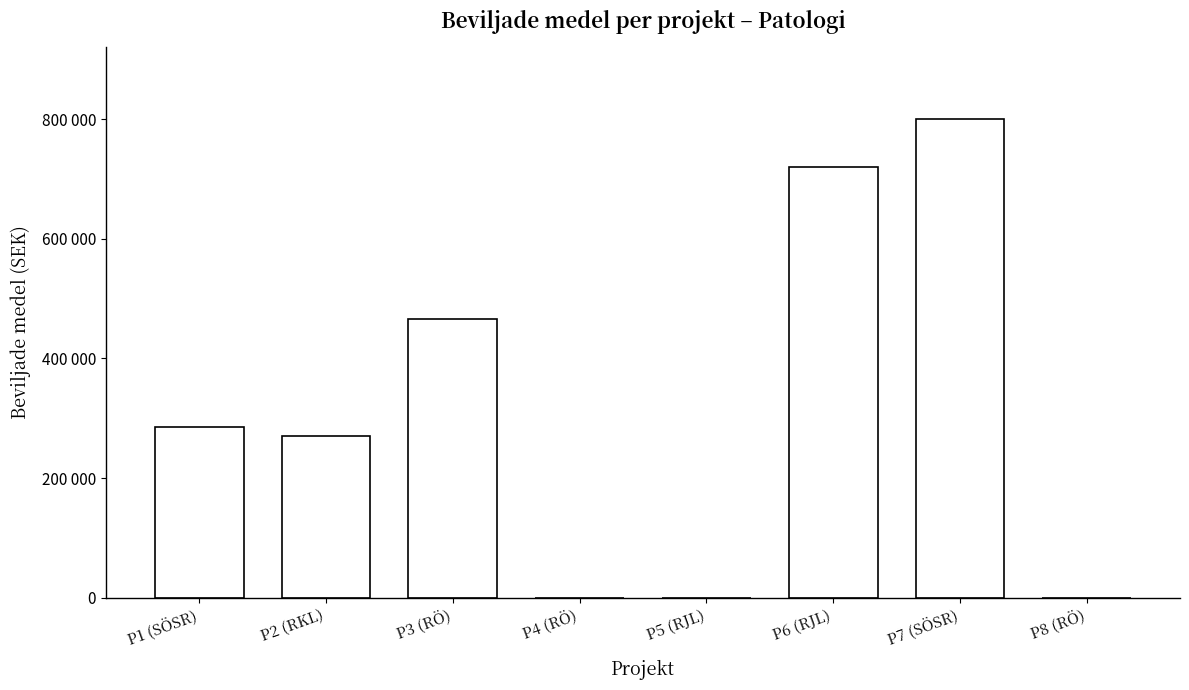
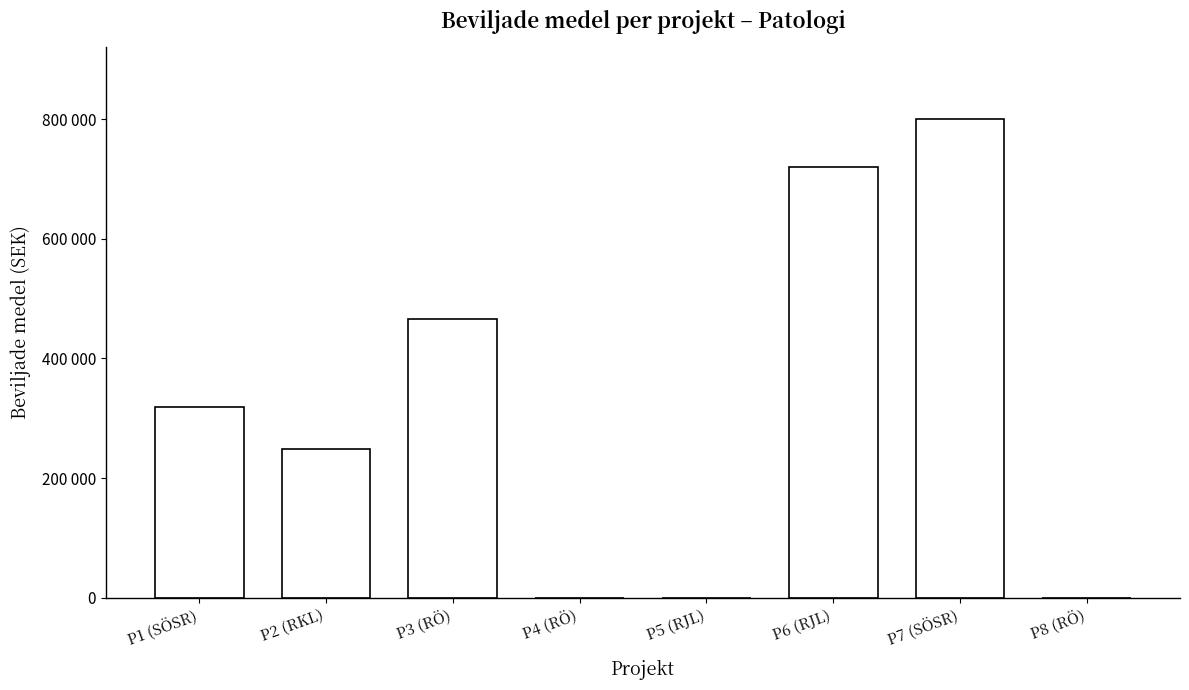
P1 (SÖSR): 290000 -> 320000
P2 (RKL): 270000 -> 250000
